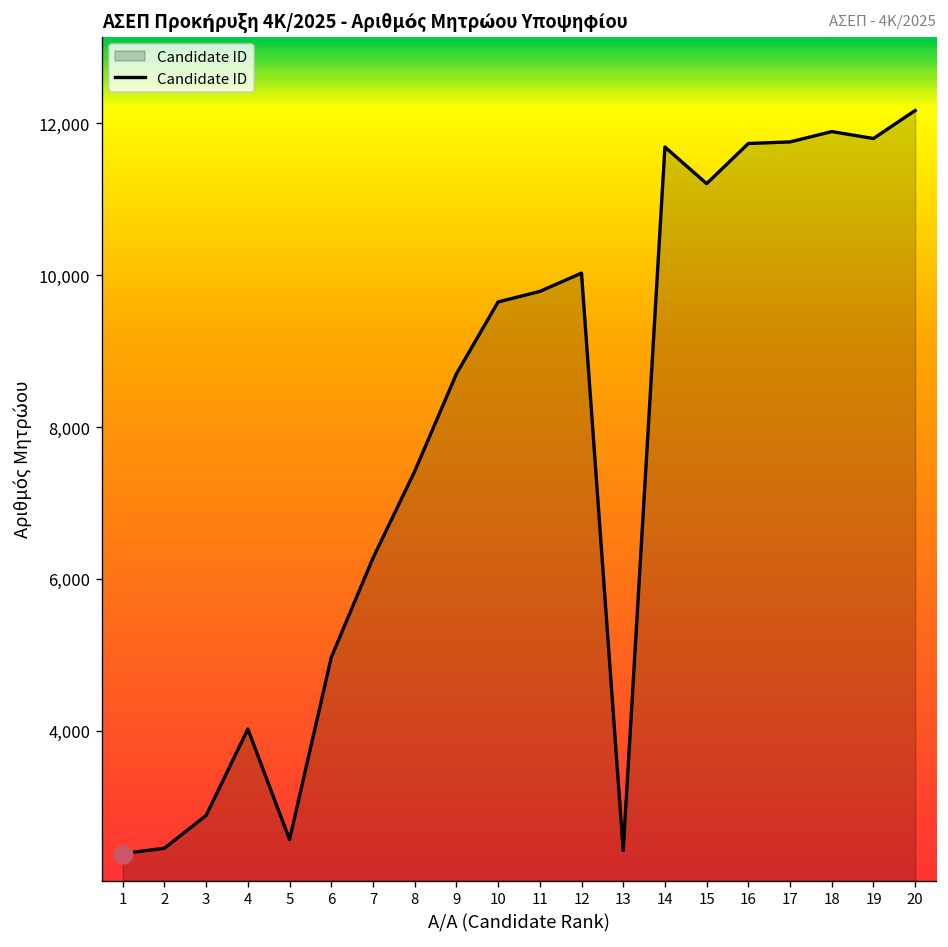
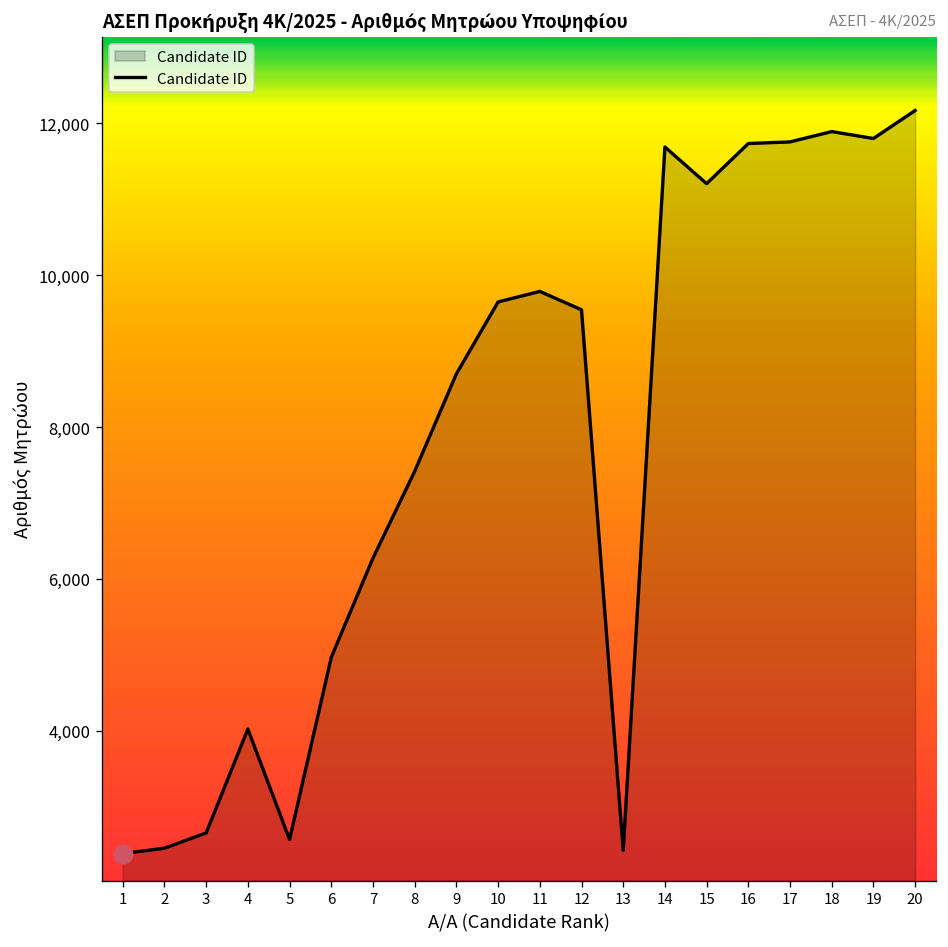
Candidate ID, 3: 2,900 -> 2,700
Candidate ID, 12: 10,000 -> 9,500
